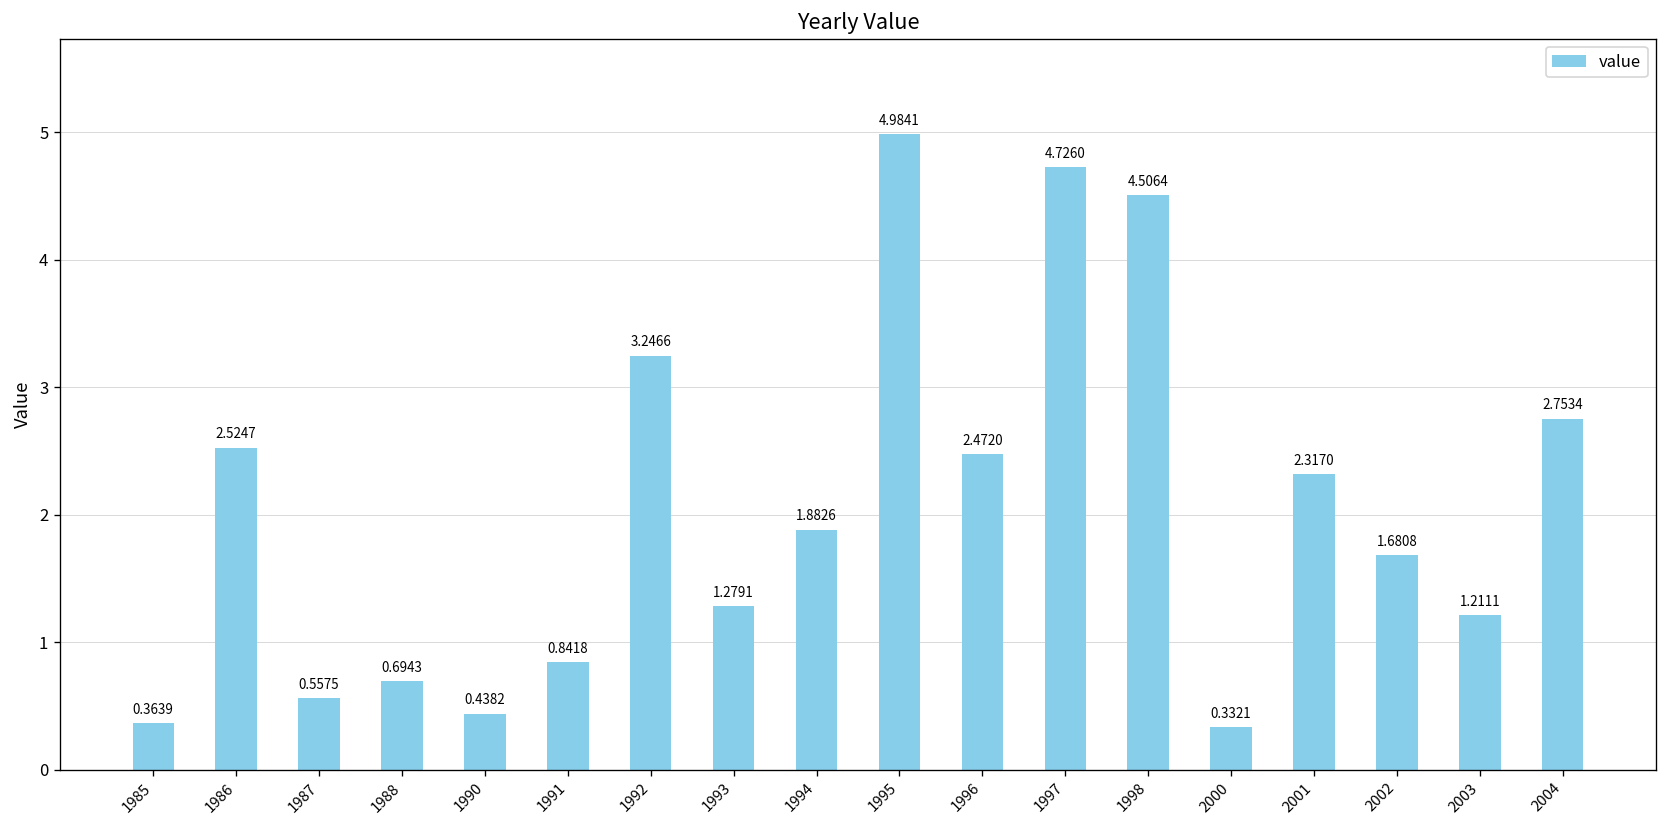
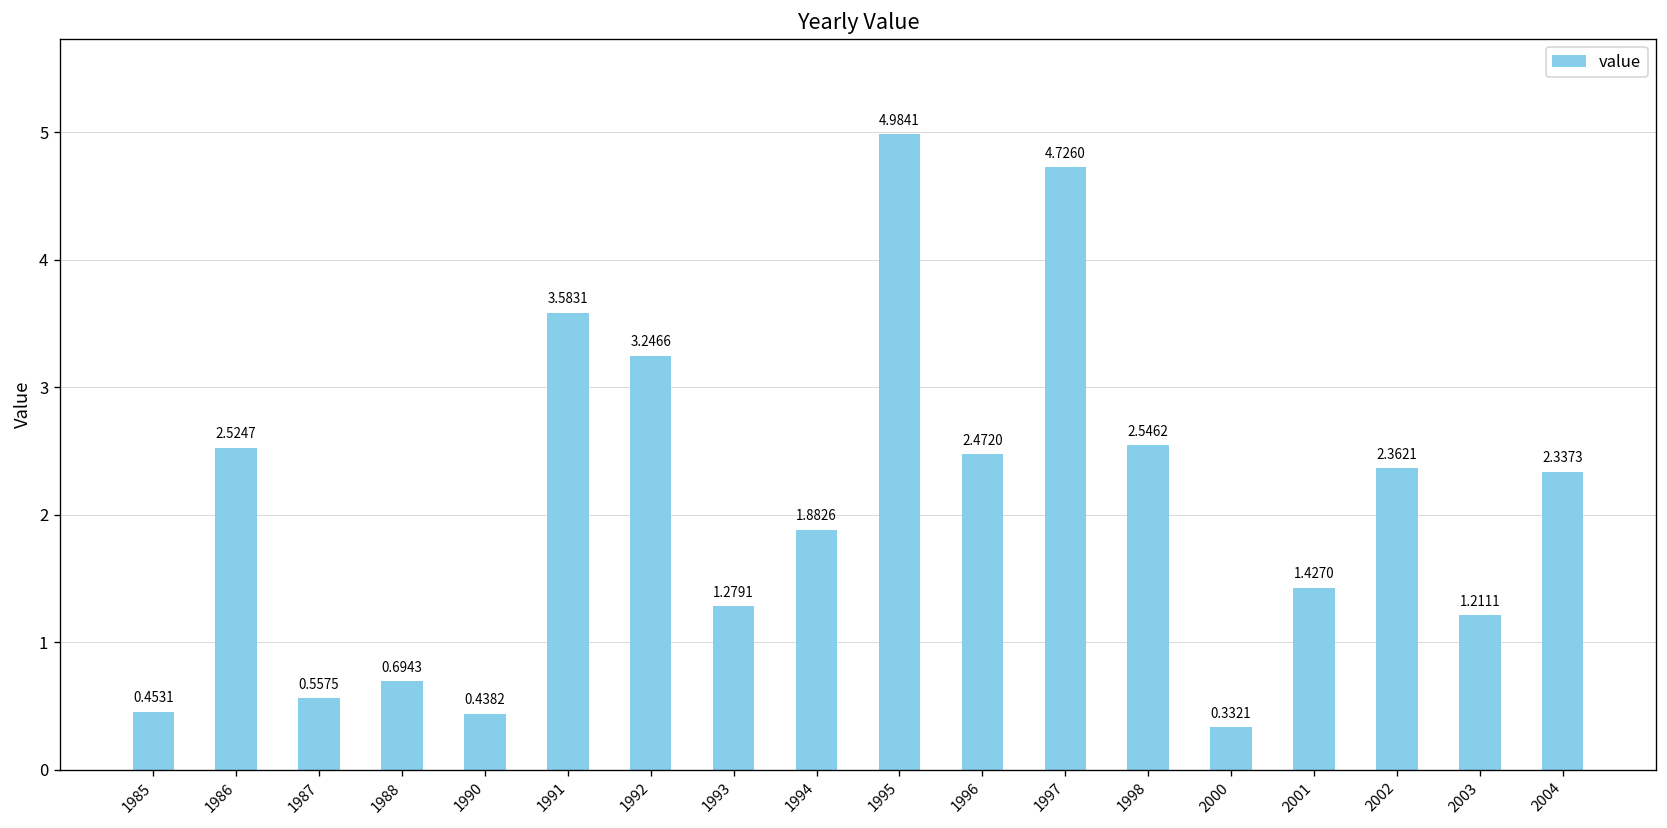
1985: 0.3639 -> 0.4531
1991: 0.8418 -> 3.5831
1998: 4.5064 -> 2.5462
2001: 2.3170 -> 1.4270
2002: 1.6808 -> 2.3621
2004: 2.7534 -> 2.3373
